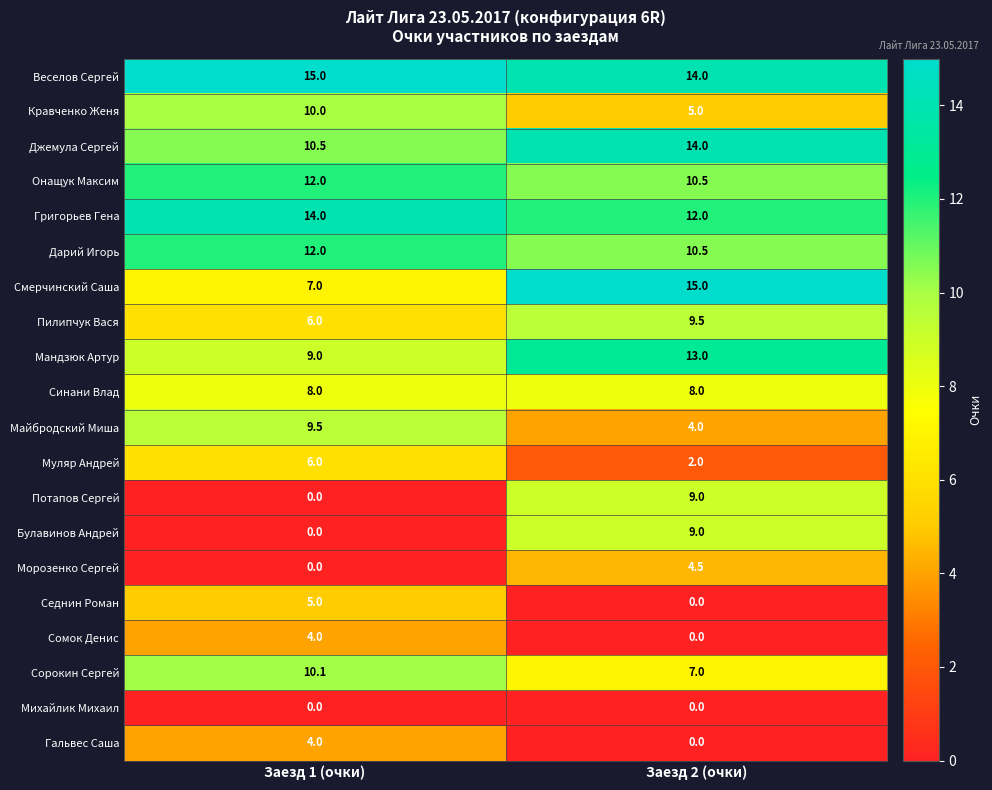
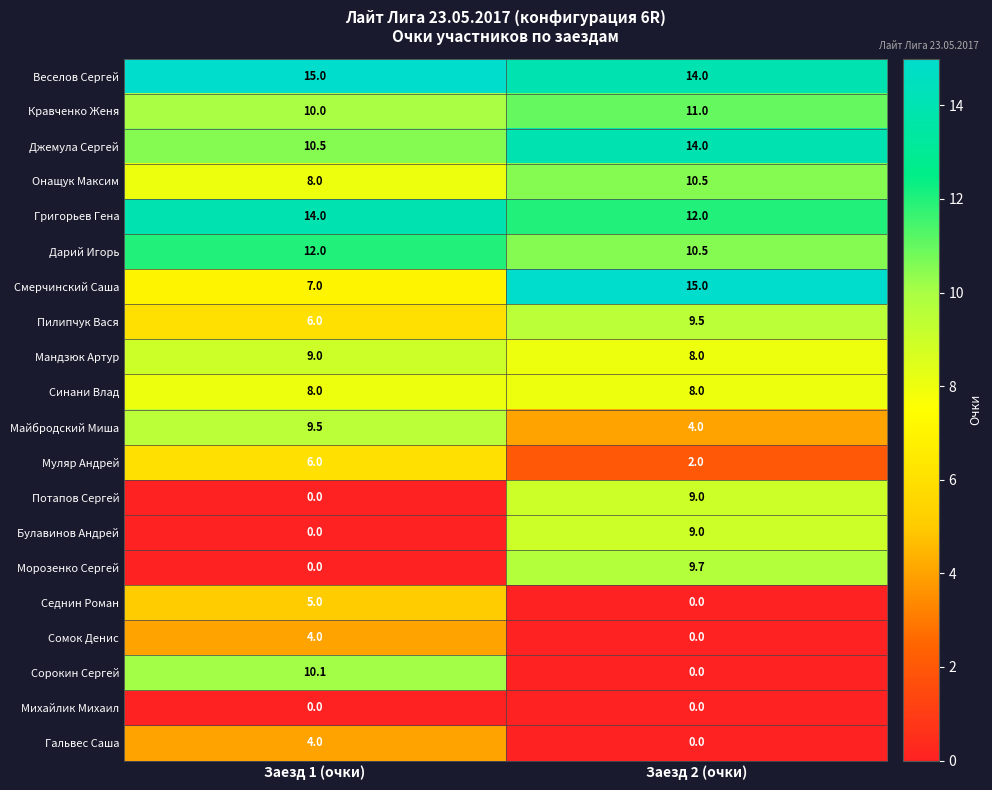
Кравченко Женя, Заезд 2 (очки): 5.0 -> 11.0
Онащук Максим, Заезд 1 (очки): 12.0 -> 8.0
Мандзюк Артур, Заезд 2 (очки): 13.0 -> 8.0
Морозенко Сергей, Заезд 2 (очки): 4.5 -> 9.7
Сорокин Сергей, Заезд 2 (очки): 7.0 -> 0.0
